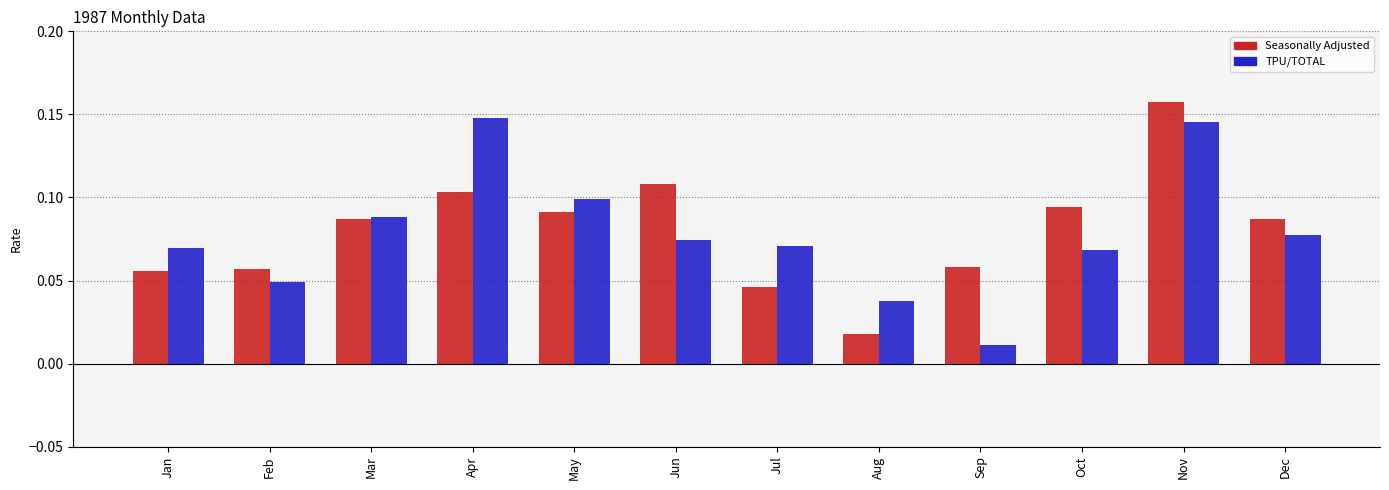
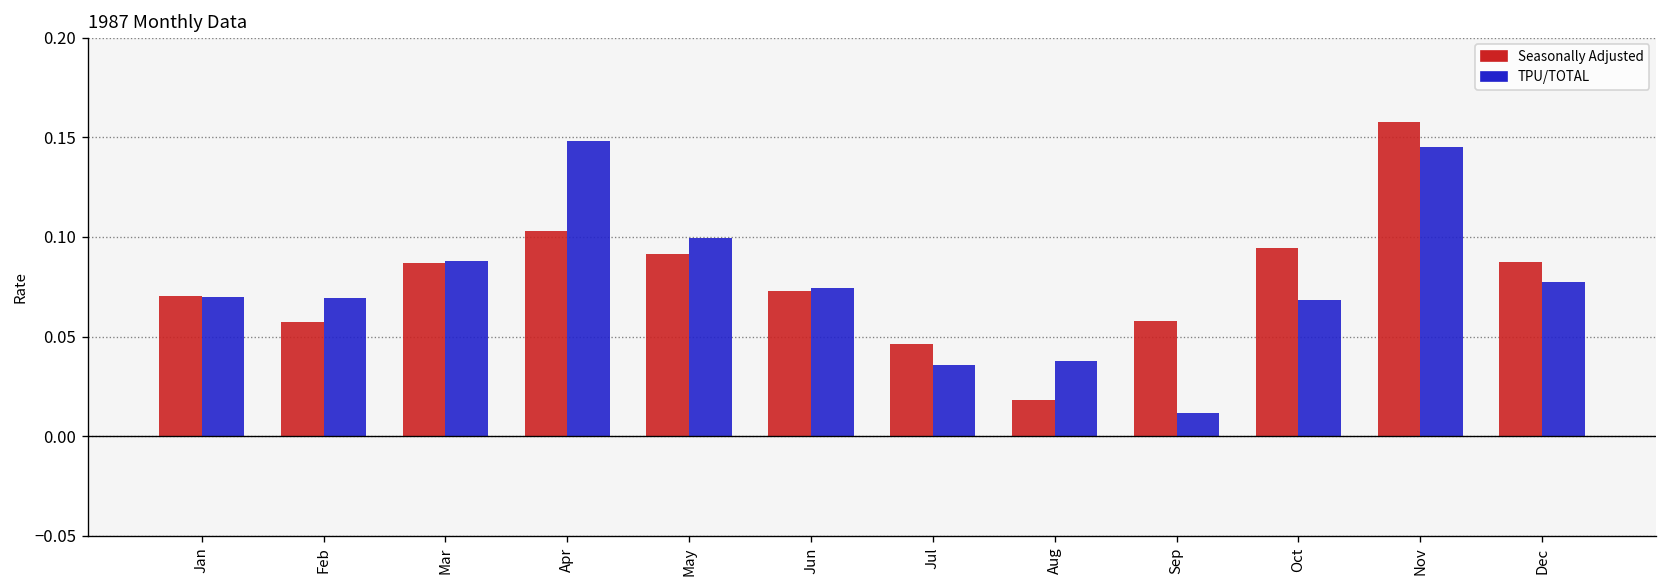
Seasonally Adjusted, Jan: 0.055 -> 0.070
TPU/TOTAL, Feb: 0.049 -> 0.069
Seasonally Adjusted, Jun: 0.108 -> 0.073
TPU/TOTAL, Jul: 0.071 -> 0.036
